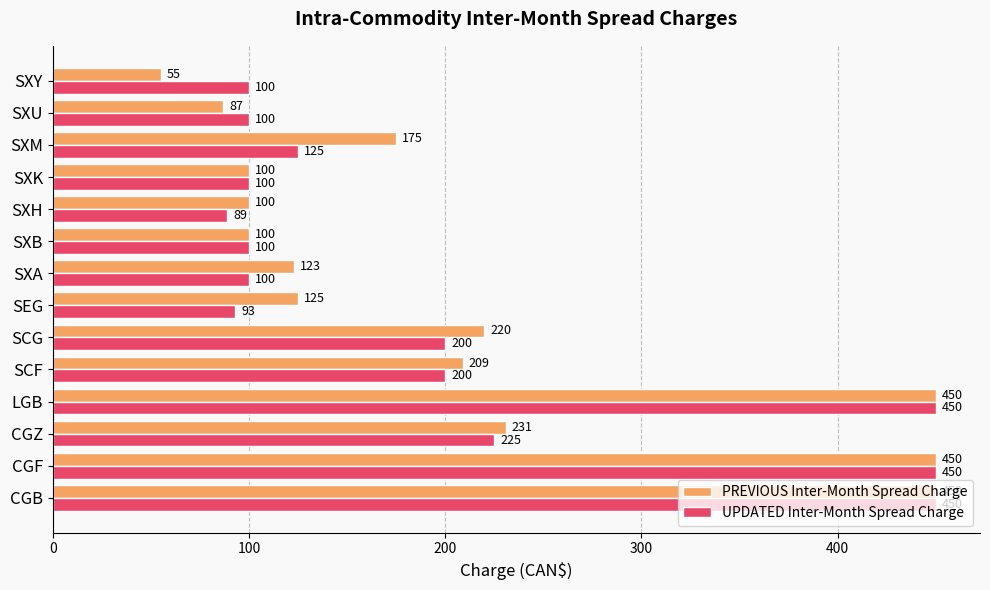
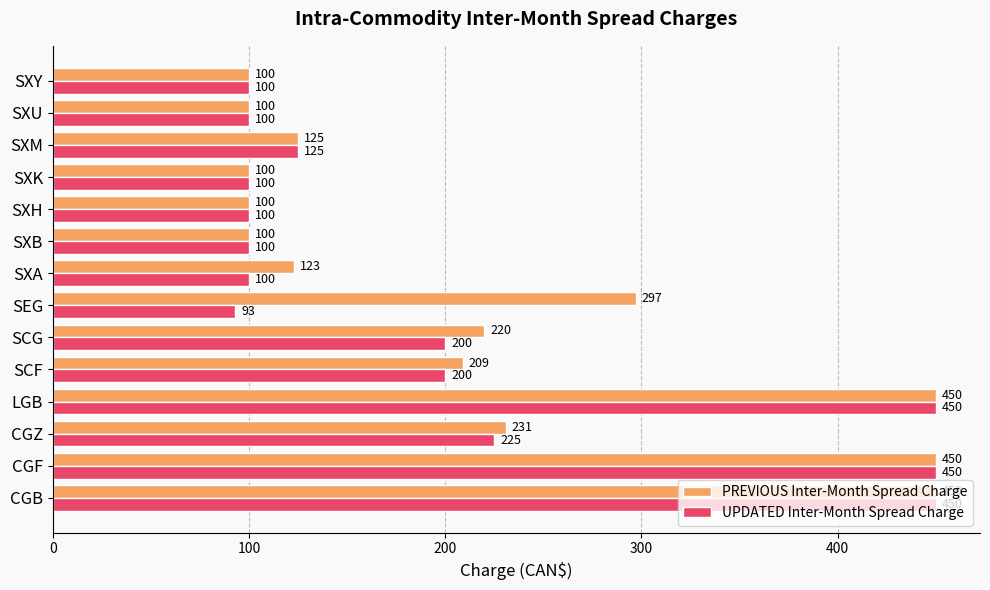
PREVIOUS Inter-Month Spread Charge, SXY: 55 -> 100
PREVIOUS Inter-Month Spread Charge, SXU: 87 -> 100
PREVIOUS Inter-Month Spread Charge, SXM: 175 -> 125
UPDATED Inter-Month Spread Charge, SXH: 89 -> 100
PREVIOUS Inter-Month Spread Charge, SEG: 125 -> 297
